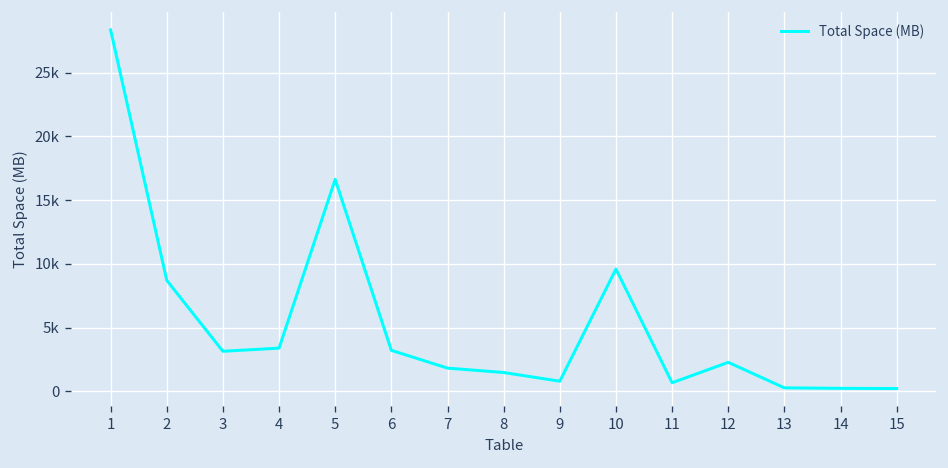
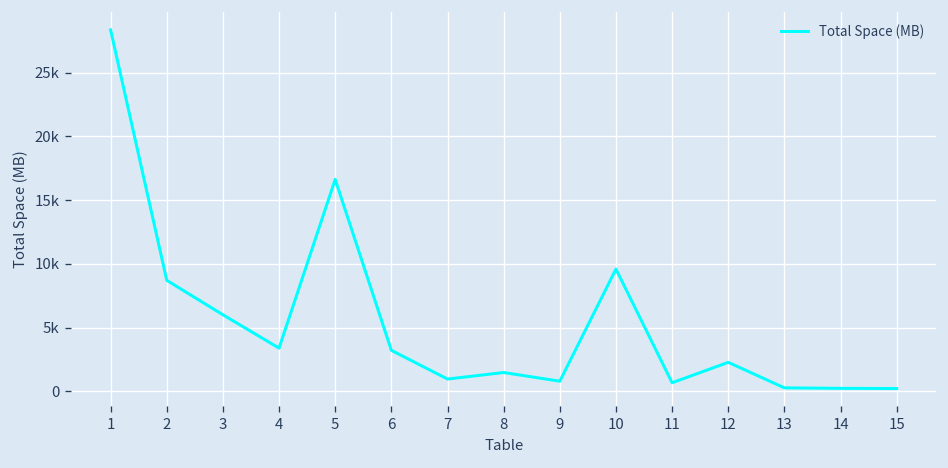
3: 3200 -> 6000
7: 1800 -> 1000
